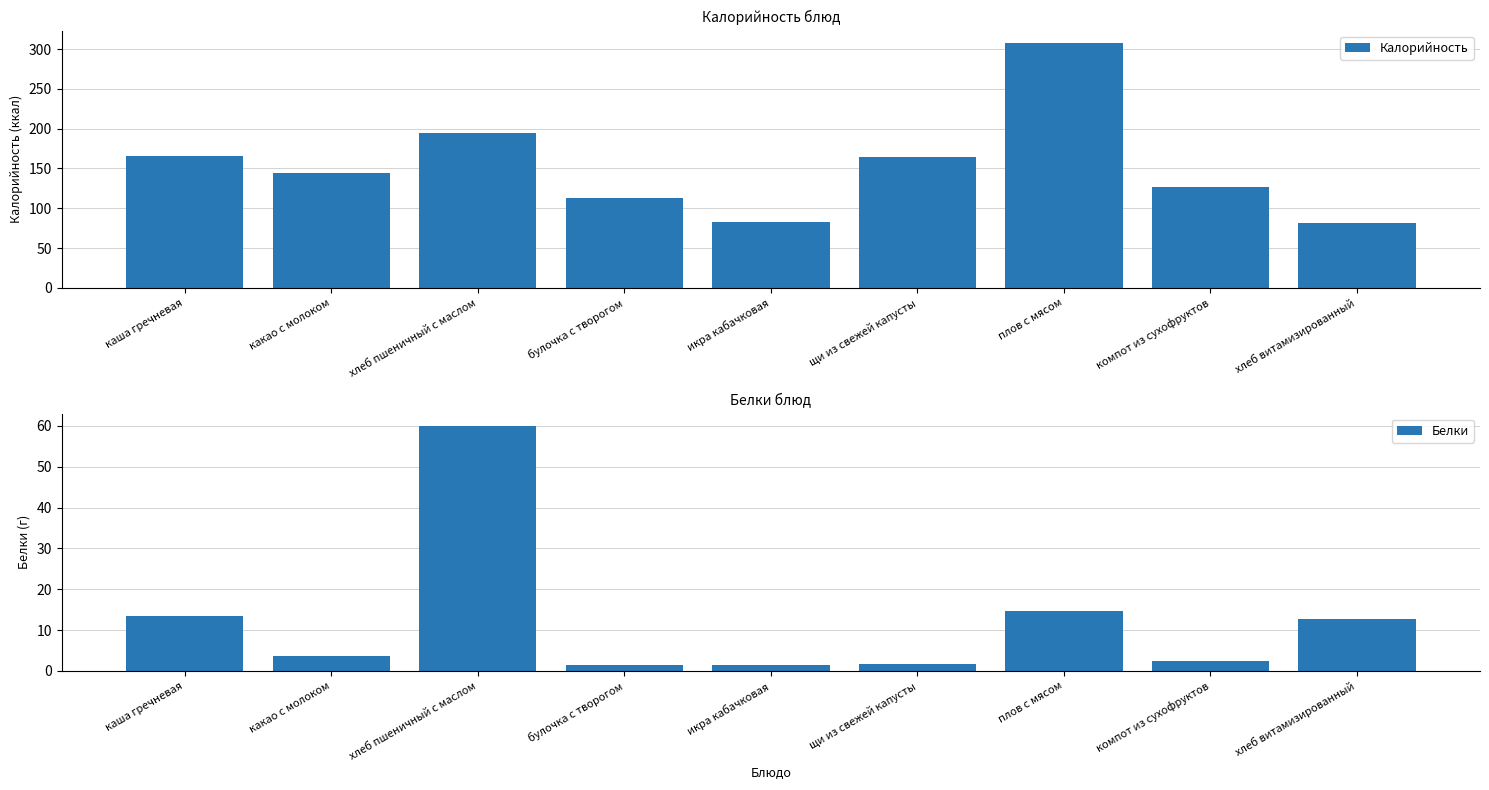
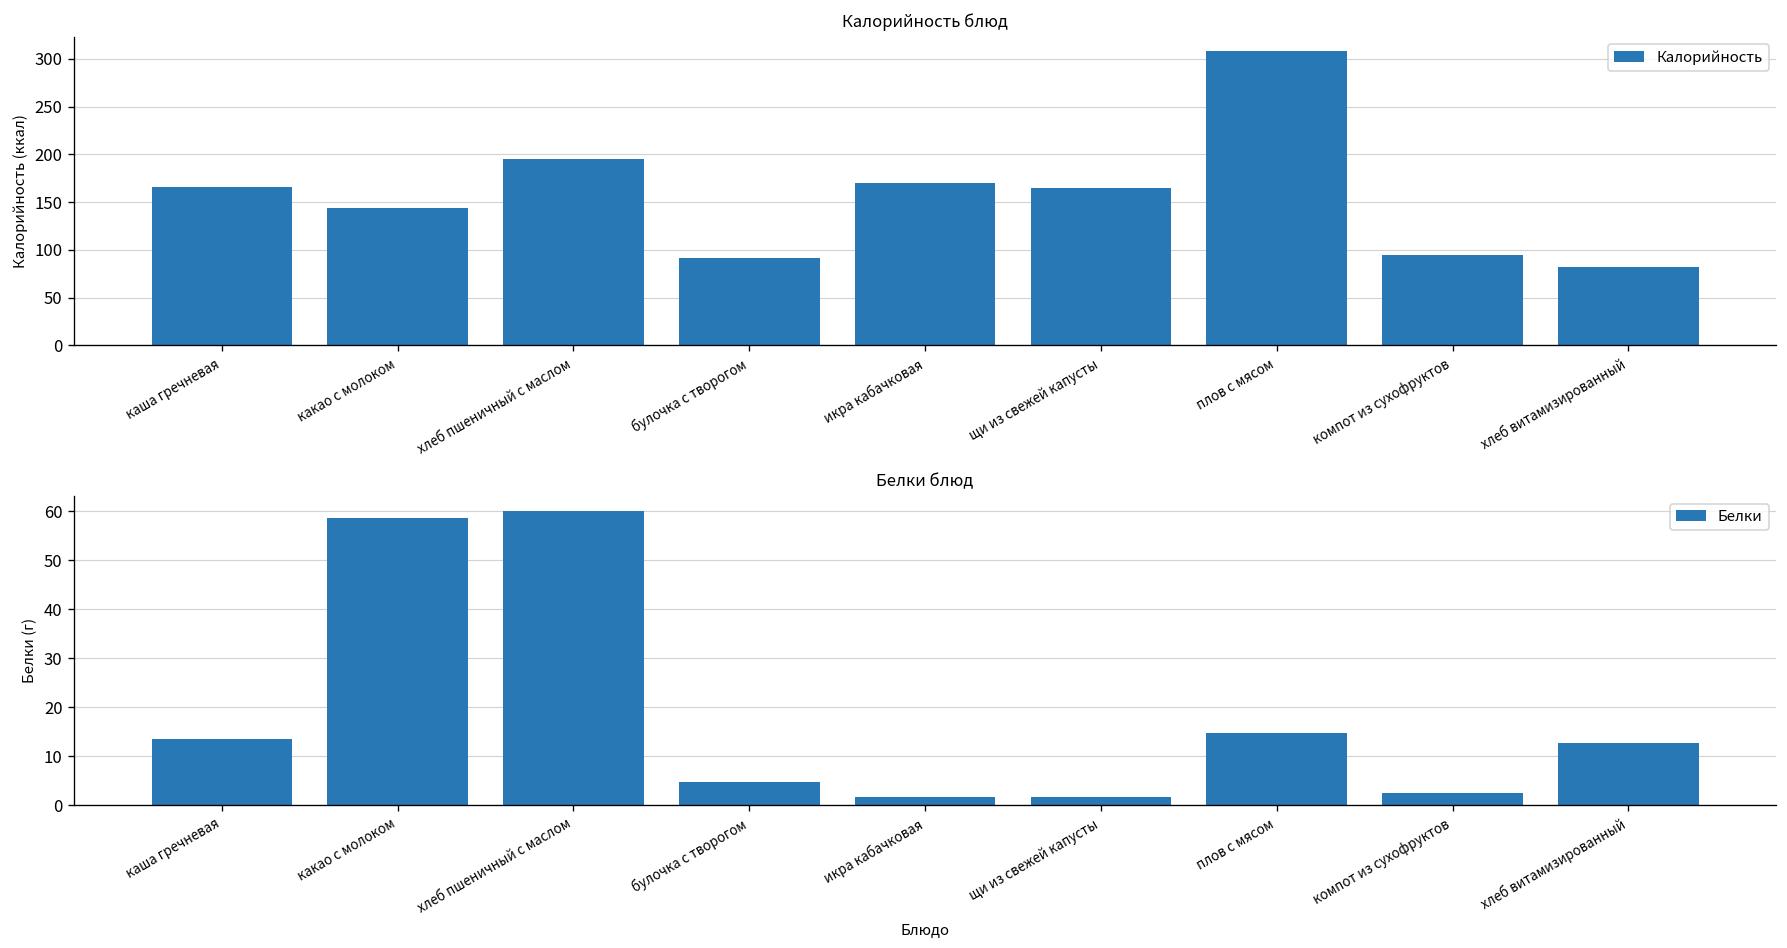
Калорийность блюд, булочка с творогом: 110 -> 90
Калорийность блюд, икра кабачковая: 80 -> 170
Калорийность блюд, компот из сухофруктов: 130 -> 90
Белки блюд, какао с молоком: 4 -> 59
Белки блюд, булочка с творогом: 1 -> 5
